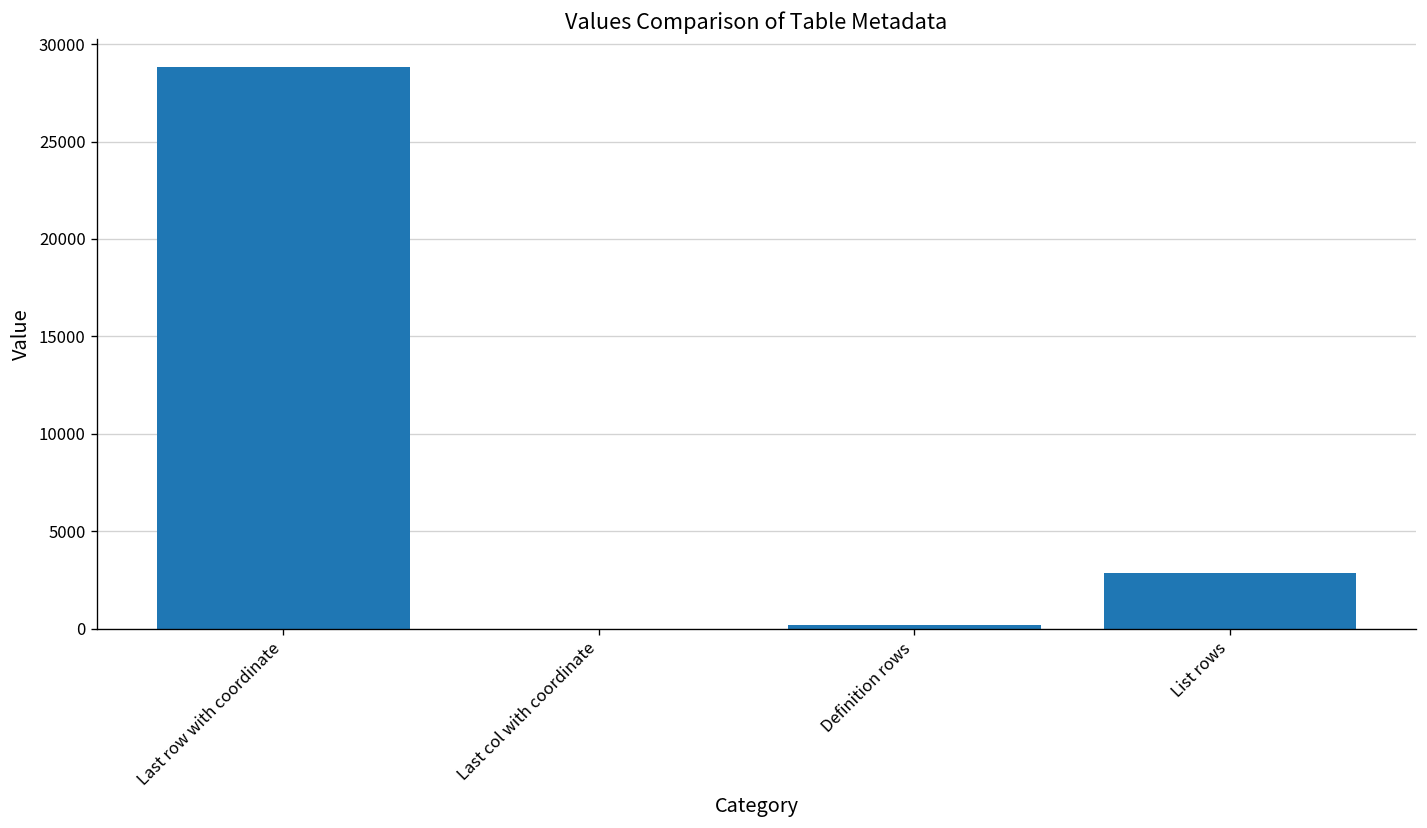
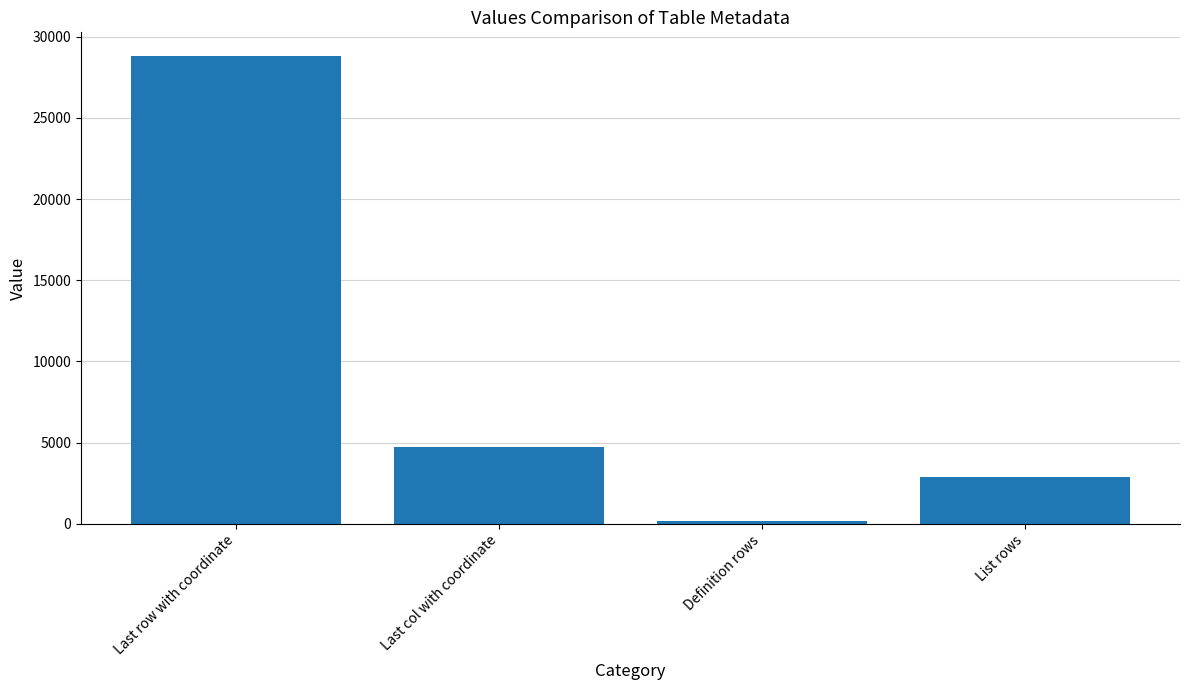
Last col with coordinate: 0 -> 4800
